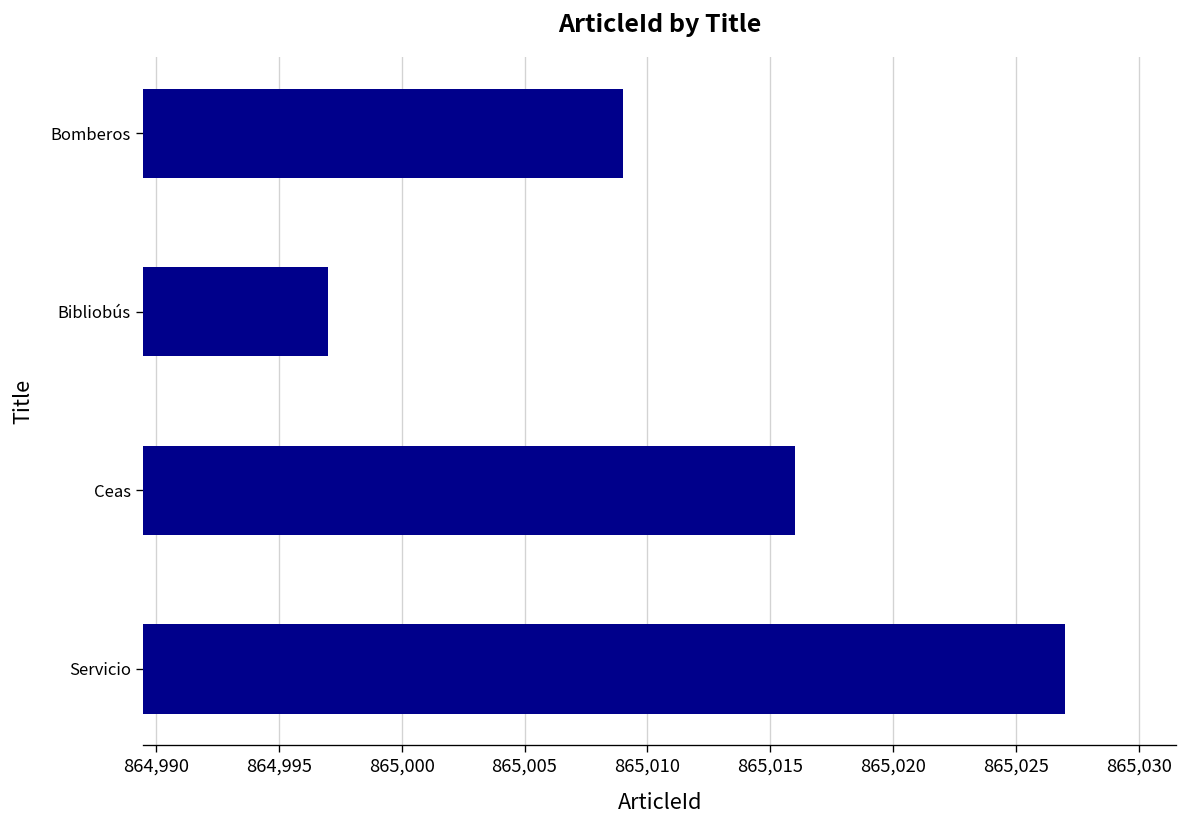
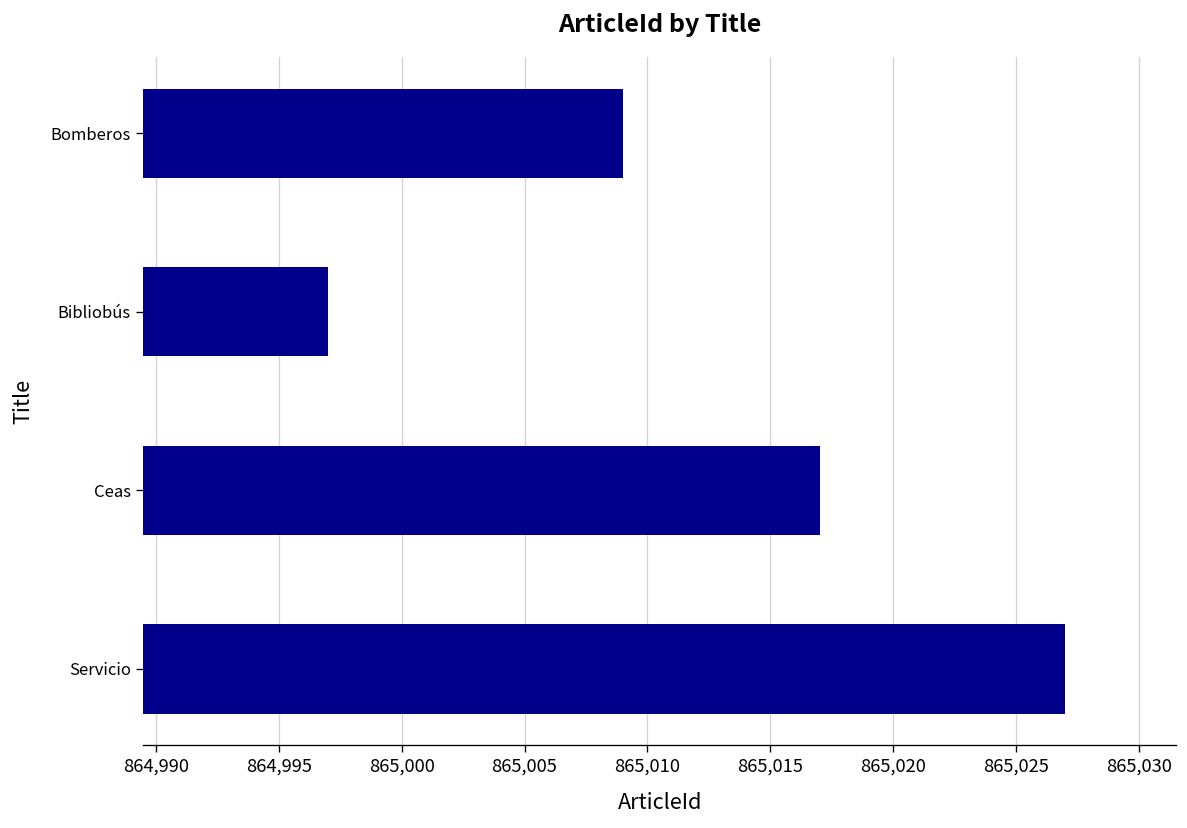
Ceas: 865,016 -> 865,017
